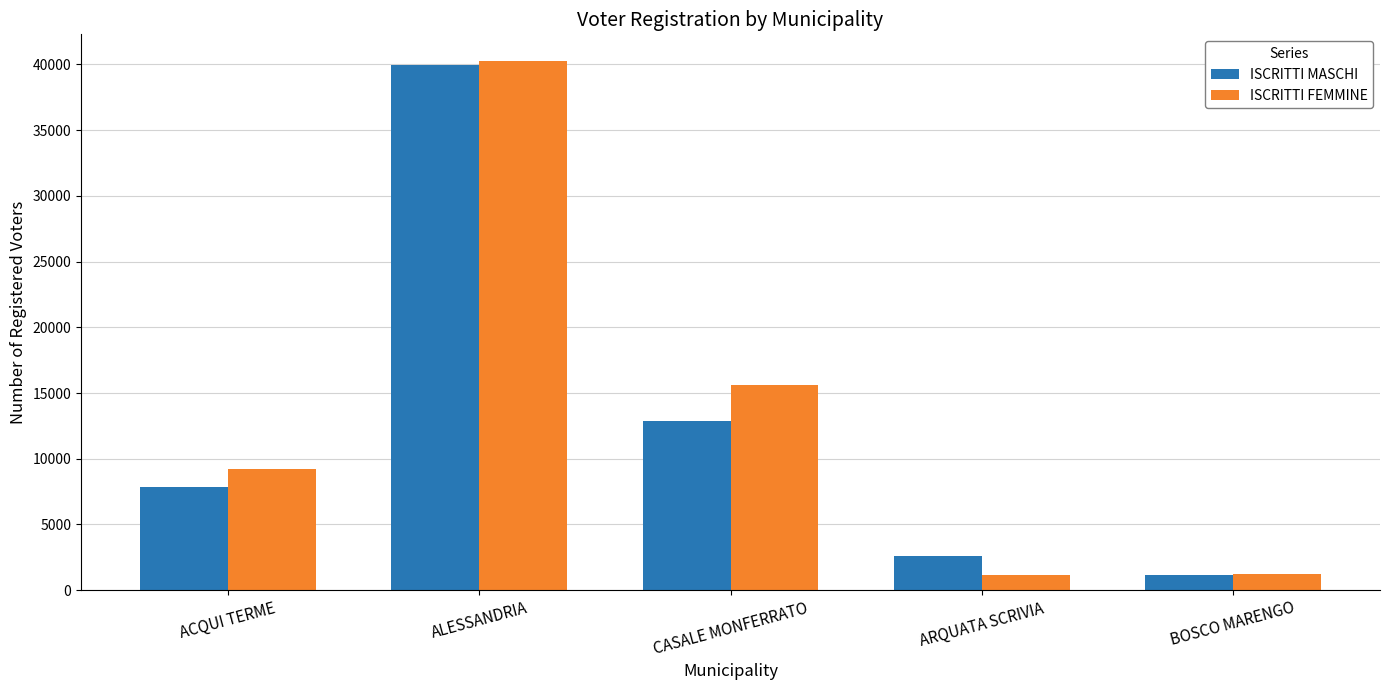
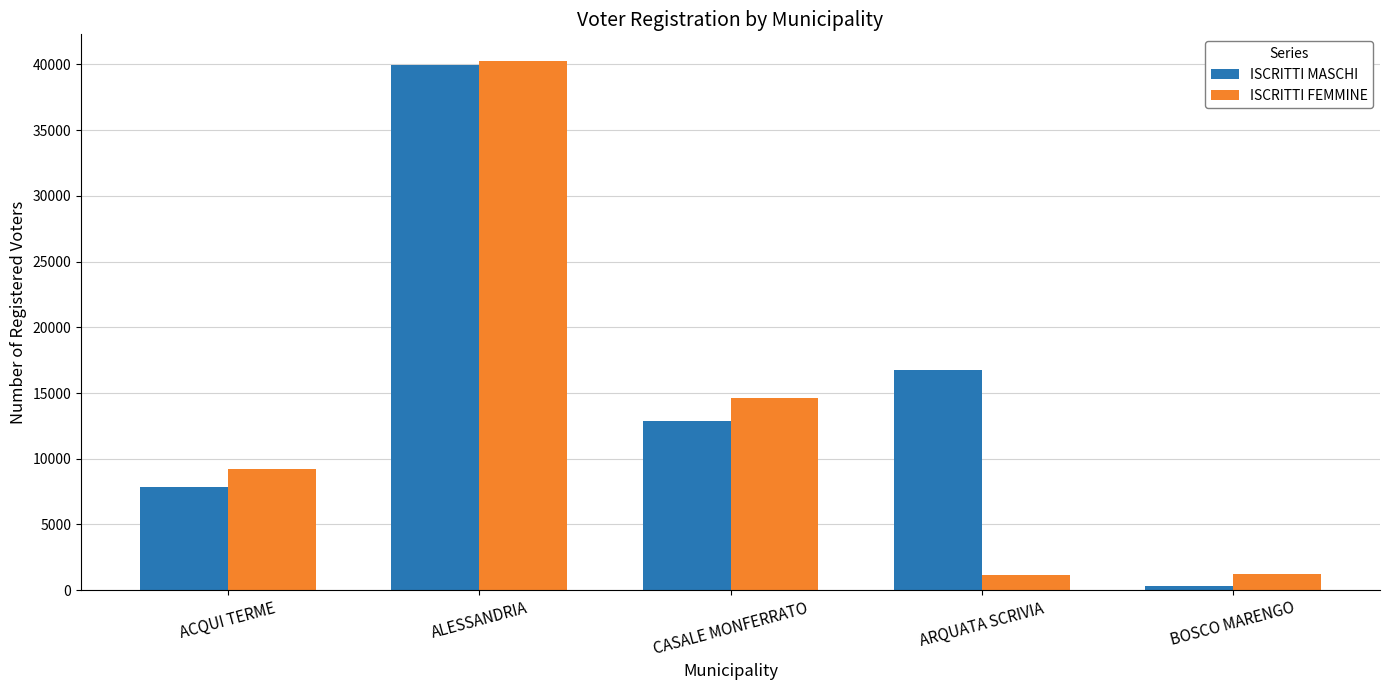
ISCRITTI FEMMINE, CASALE MONFERRATO: 15600 -> 14600
ISCRITTI MASCHI, ARQUATA SCRIVIA: 2600 -> 16800
ISCRITTI MASCHI, BOSCO MARENGO: 1100 -> 300
